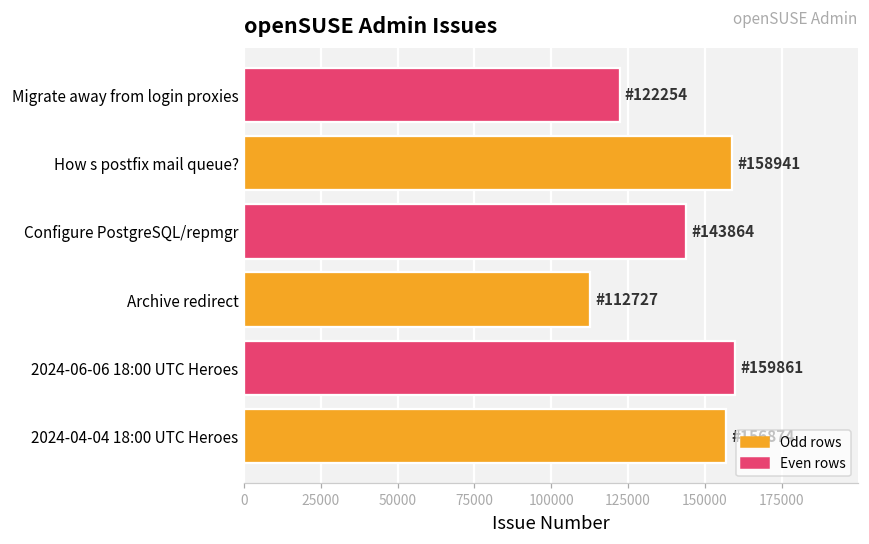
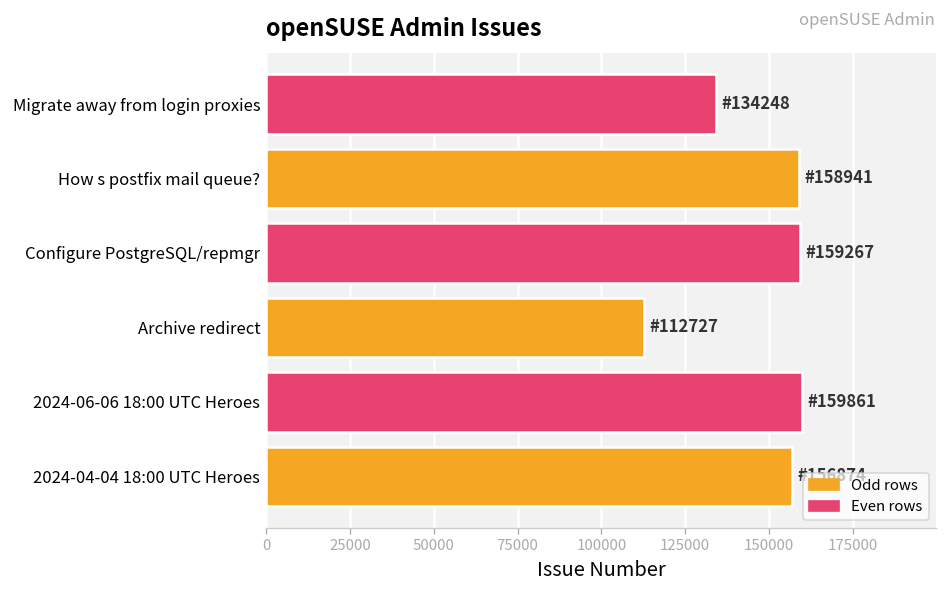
Migrate away from login proxies: 122254 -> 134248
Configure PostgreSQL/repmgr: 143864 -> 159267
